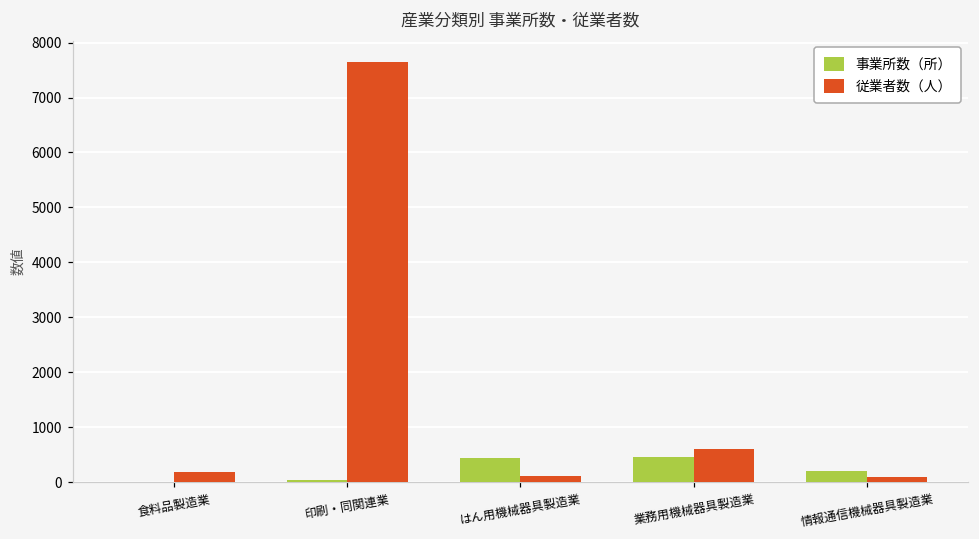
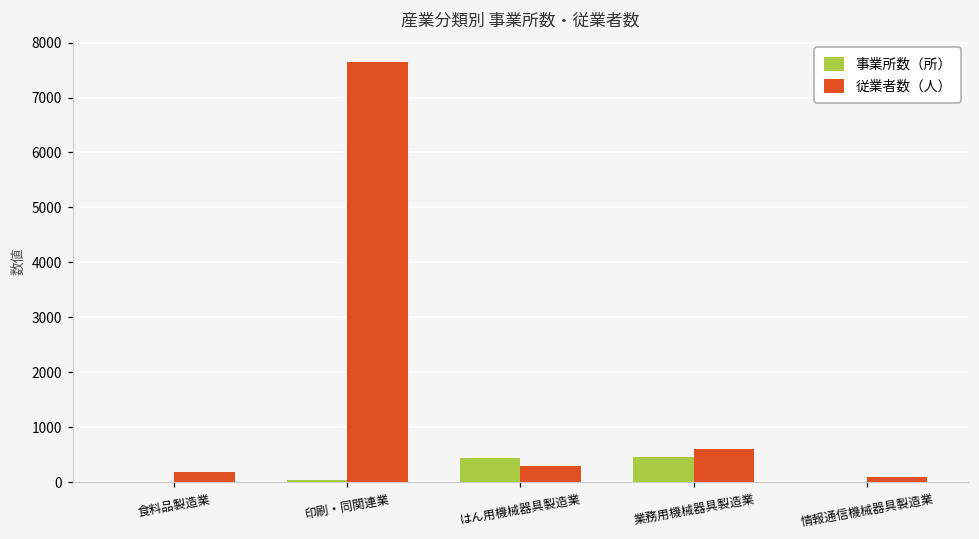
従業者数（人）, はん用機械器具製造業: 100 -> 300
事業所数（所）, 情報通信機械器具製造業: 200 -> 0
